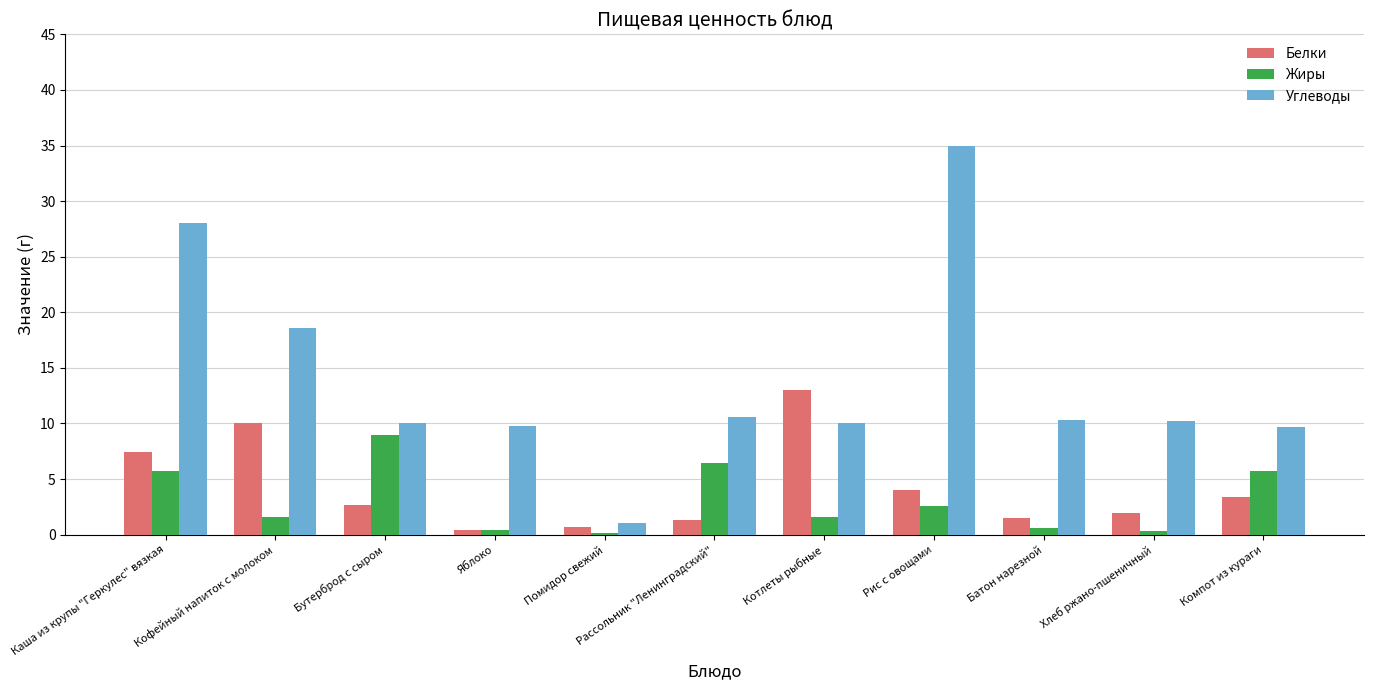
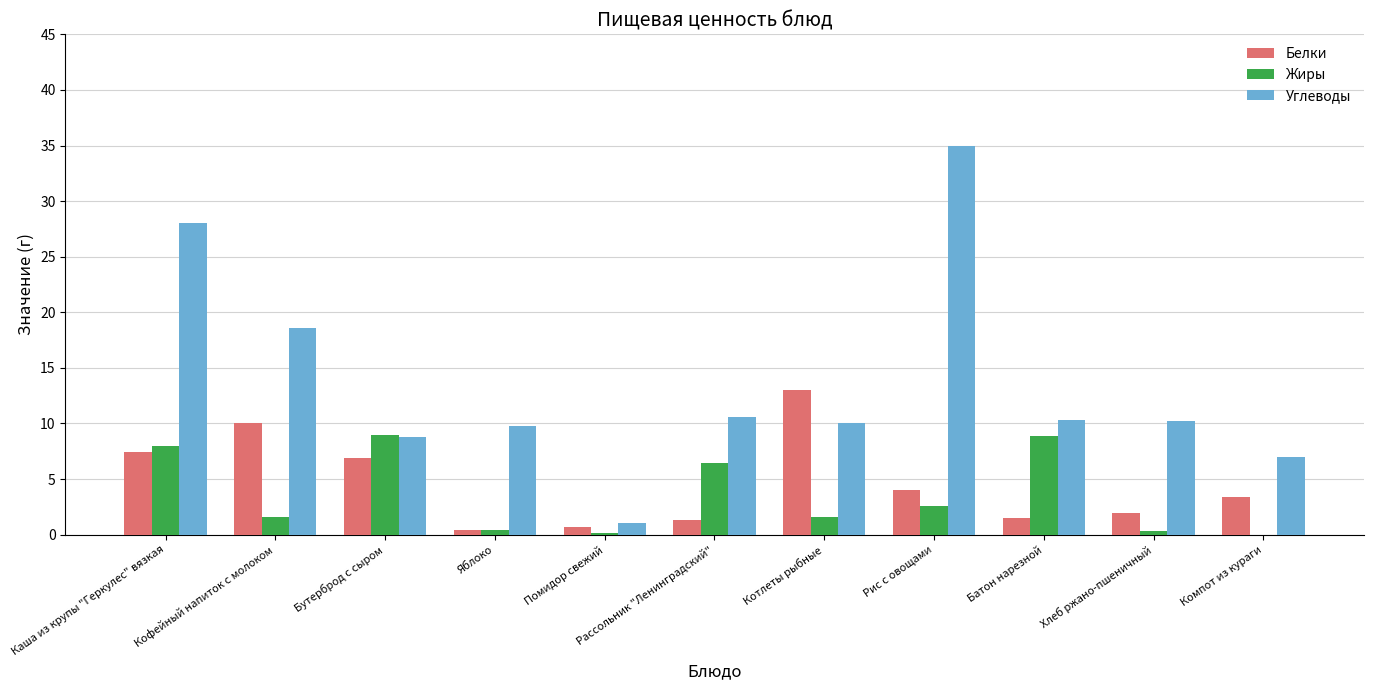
Жиры, Каша из крупы "Геркулес" вязкая: 5.7 -> 8.0
Белки, Бутерброд с сыром: 2.7 -> 6.9
Углеводы, Бутерброд с сыром: 10.0 -> 8.8
Жиры, Батон нарезной: 0.6 -> 8.9
Жиры, Компот из кураги: 5.7 -> 0.0
Углеводы, Компот из кураги: 9.7 -> 7.0
